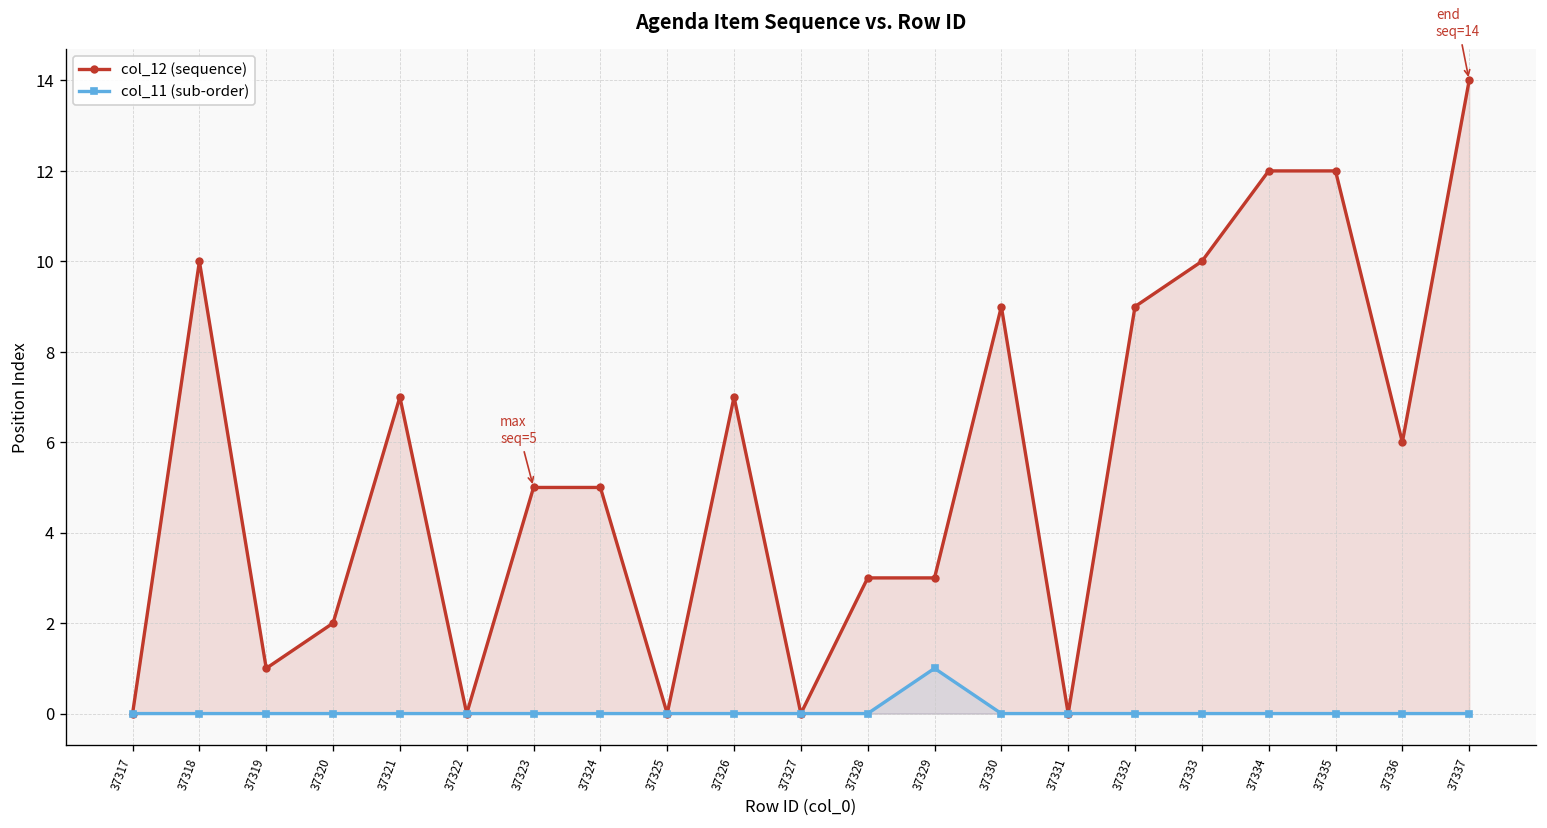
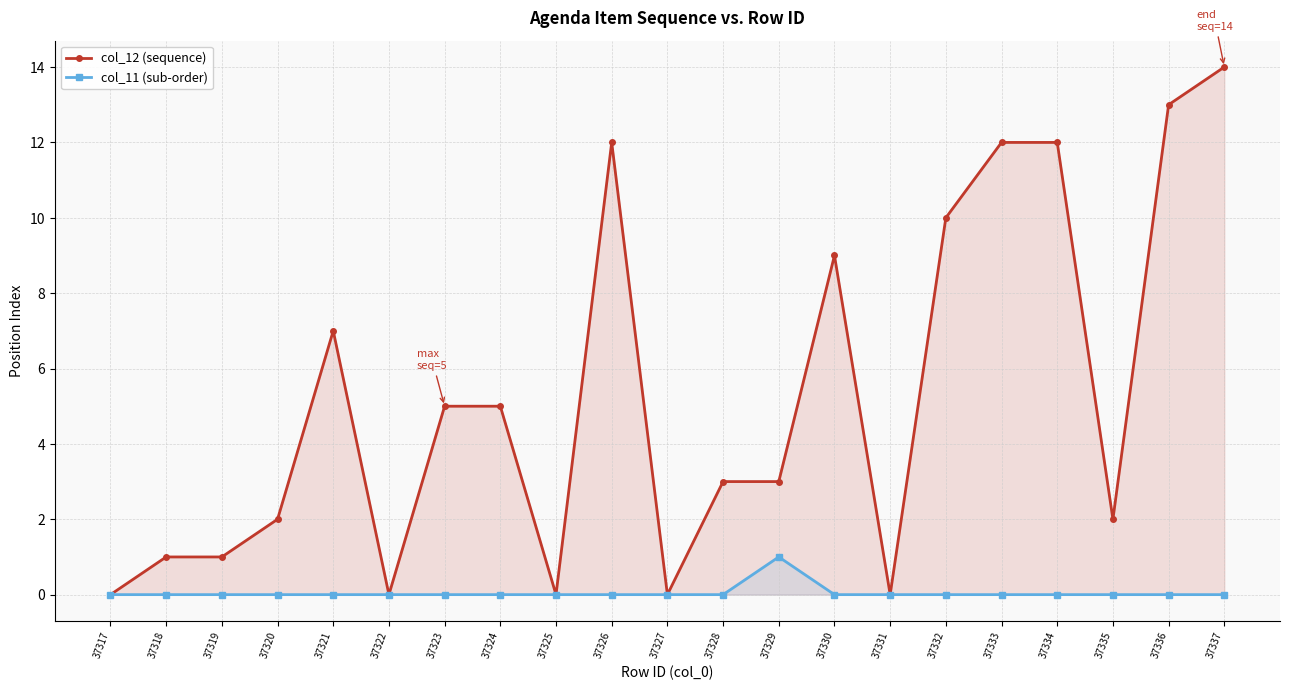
col_12 (sequence), 37318: 10 -> 1
col_12 (sequence), 37326: 7 -> 12
col_12 (sequence), 37332: 9 -> 10
col_12 (sequence), 37333: 10 -> 12
col_12 (sequence), 37335: 12 -> 2
col_12 (sequence), 37336: 6 -> 13
